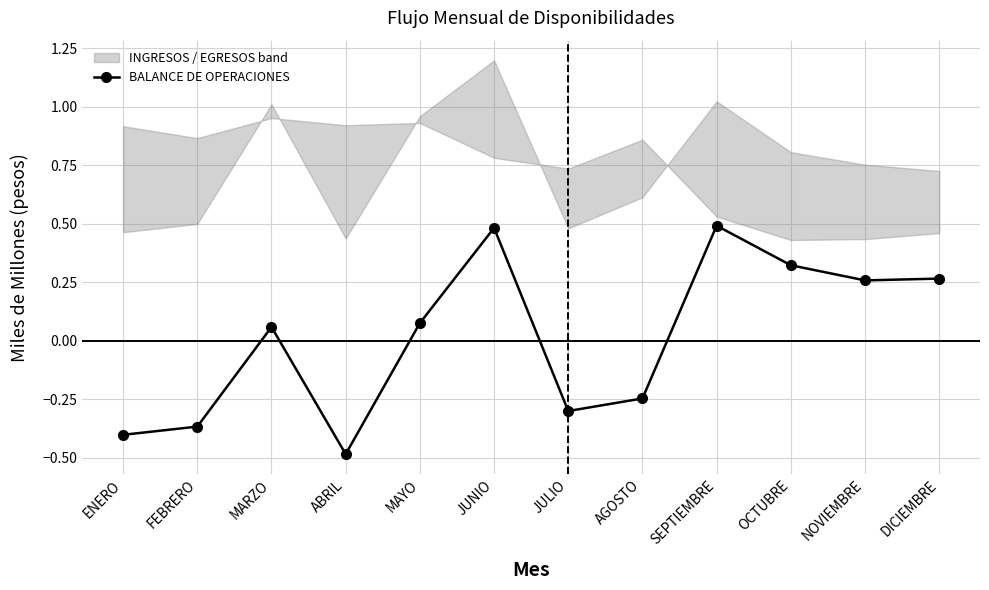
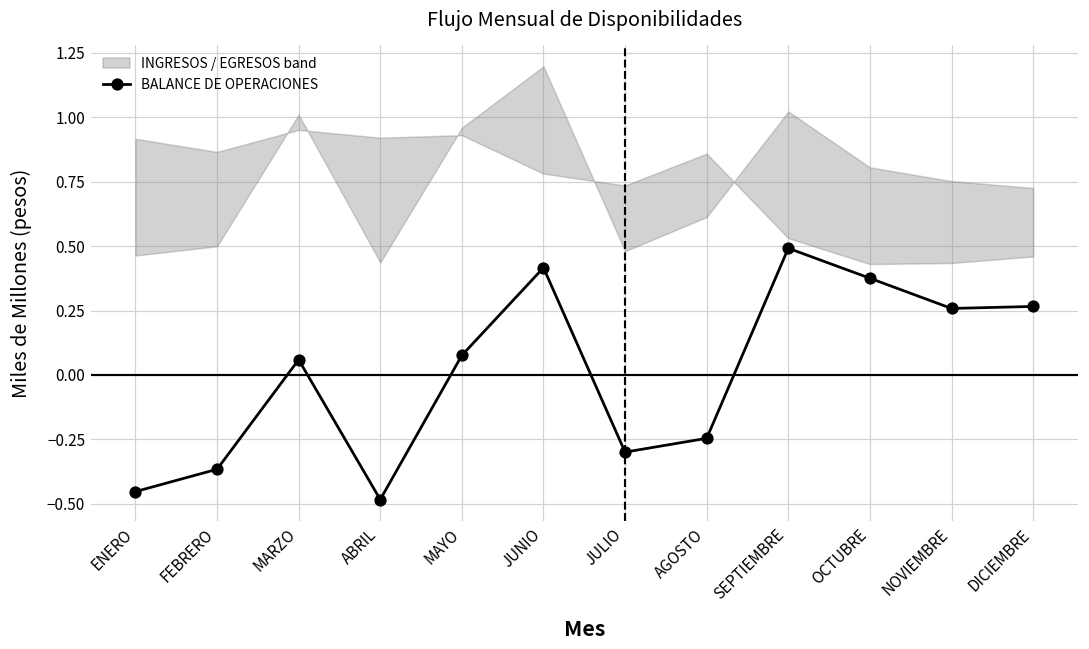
BALANCE DE OPERACIONES, ENERO: -0.40 -> -0.45
BALANCE DE OPERACIONES, JUNIO: 0.48 -> 0.42
BALANCE DE OPERACIONES, OCTUBRE: 0.32 -> 0.38
